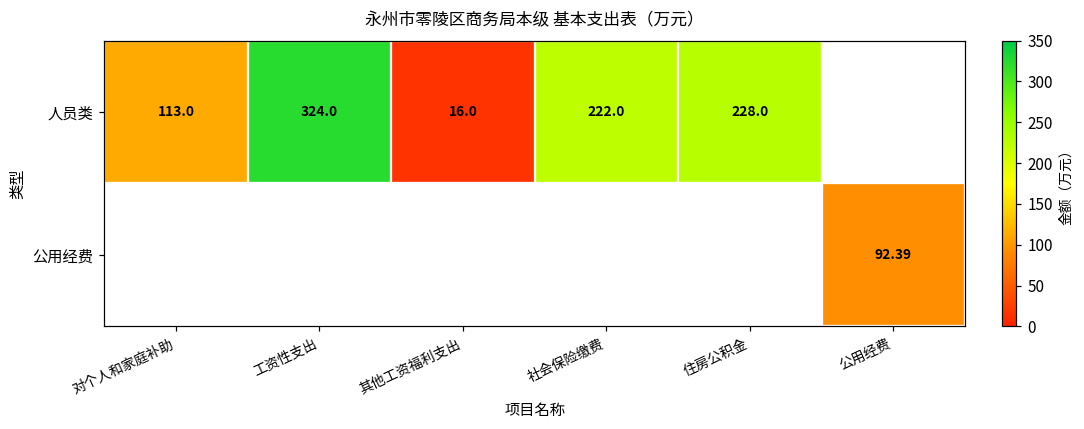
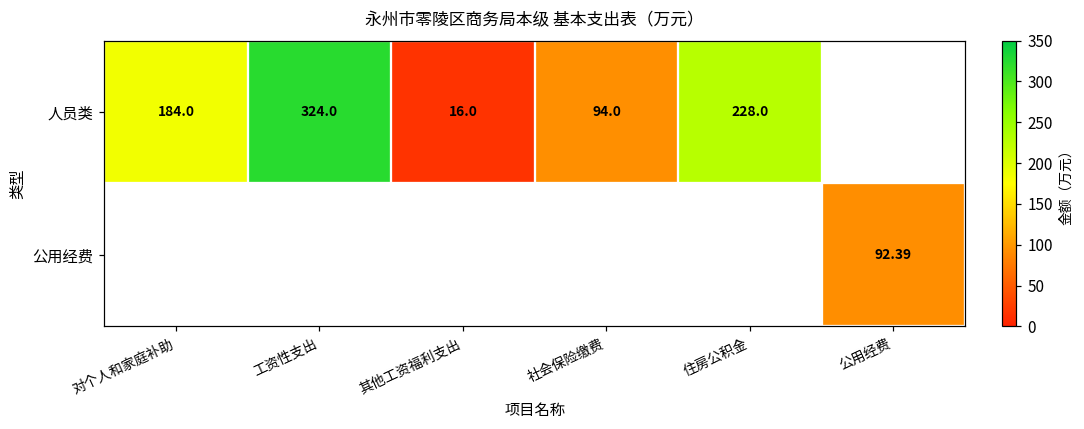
人员类, 对个人和家庭补助: 113.0 -> 184.0
人员类, 社会保险缴费: 222.0 -> 94.0
